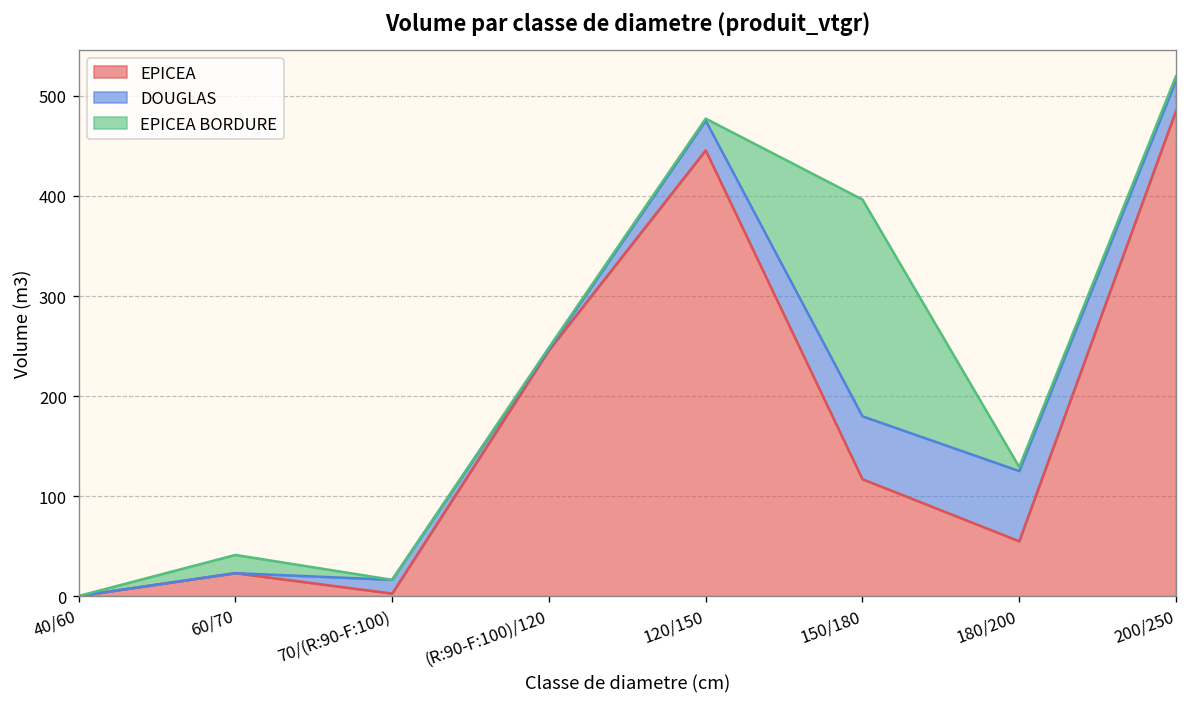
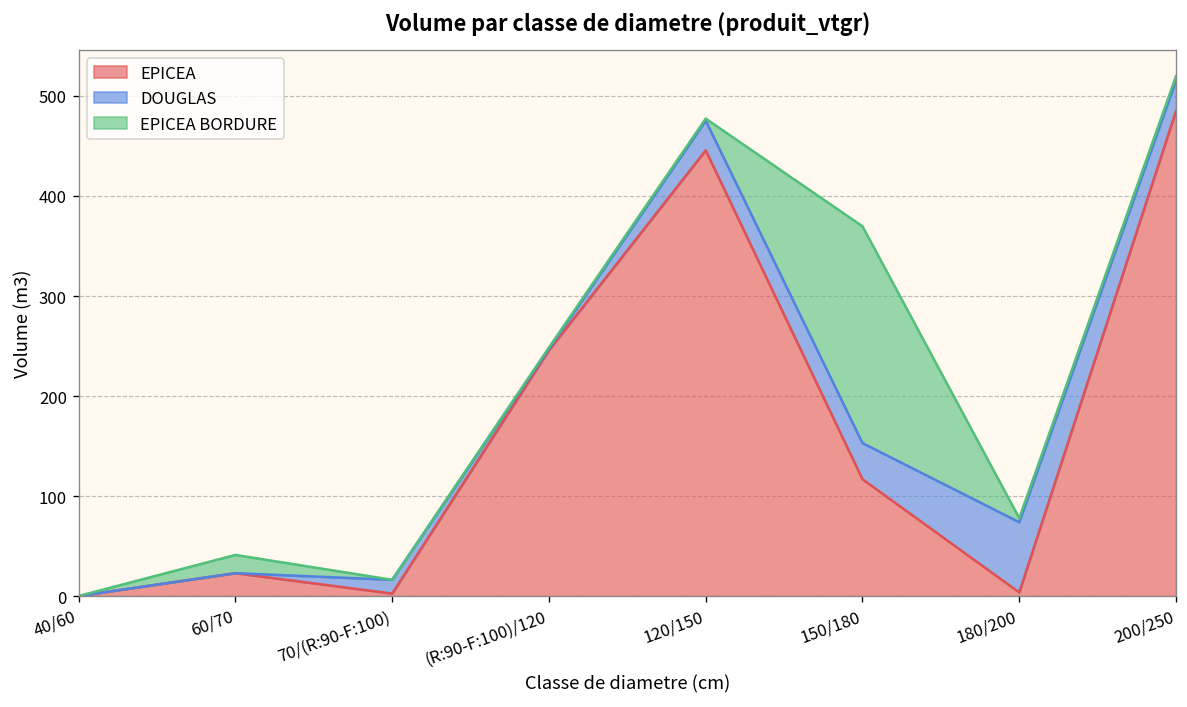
DOUGLAS, 150/180: 60 -> 40
EPICEA, 180/200: 50 -> 0
